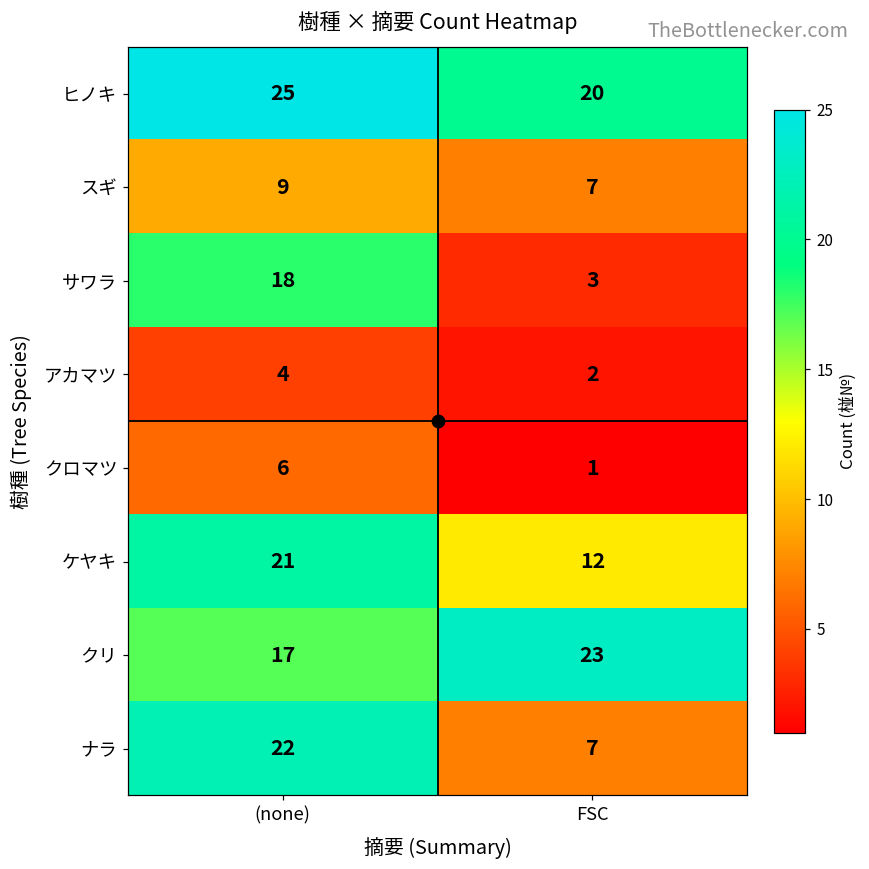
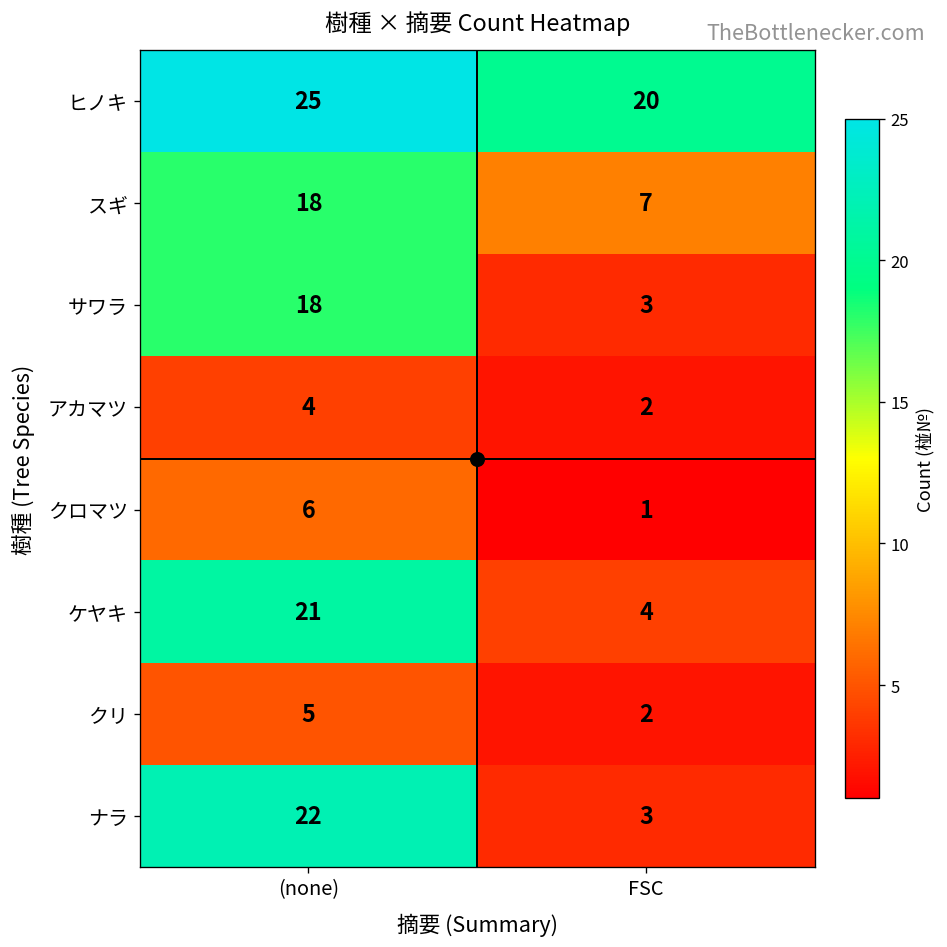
スギ, (none): 9 -> 18
ケヤキ, FSC: 12 -> 4
クリ, (none): 17 -> 5
クリ, FSC: 23 -> 2
ナラ, FSC: 7 -> 3
